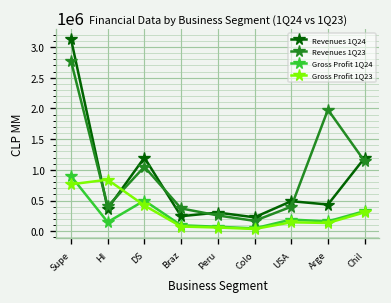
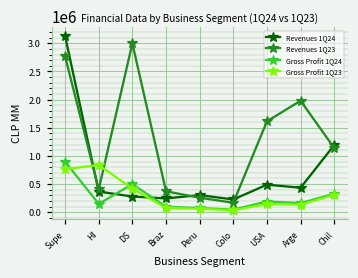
Revenues 1Q24, DS: 1200000 -> 300000
Revenues 1Q23, DS: 1100000 -> 3000000
Revenues 1Q23, USA: 400000 -> 1600000
